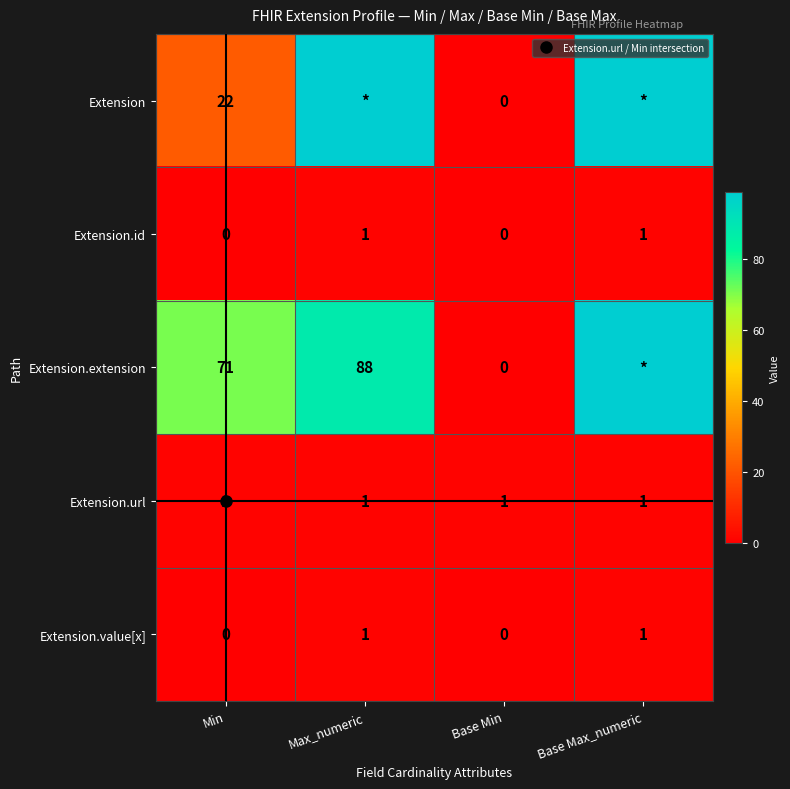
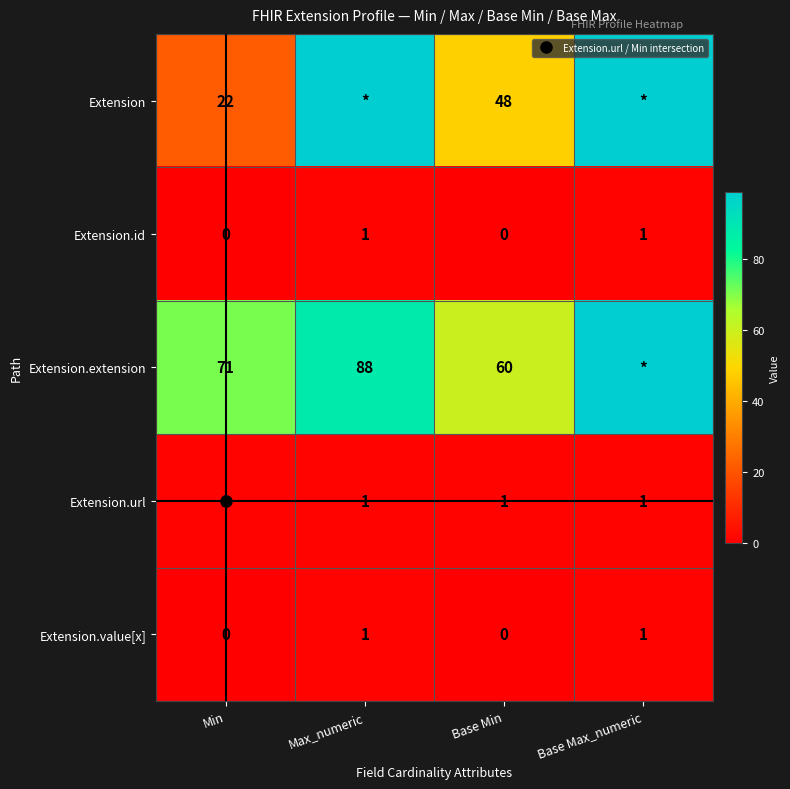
Extension, Base Min: 0 -> 48
Extension.extension, Base Min: 0 -> 60
